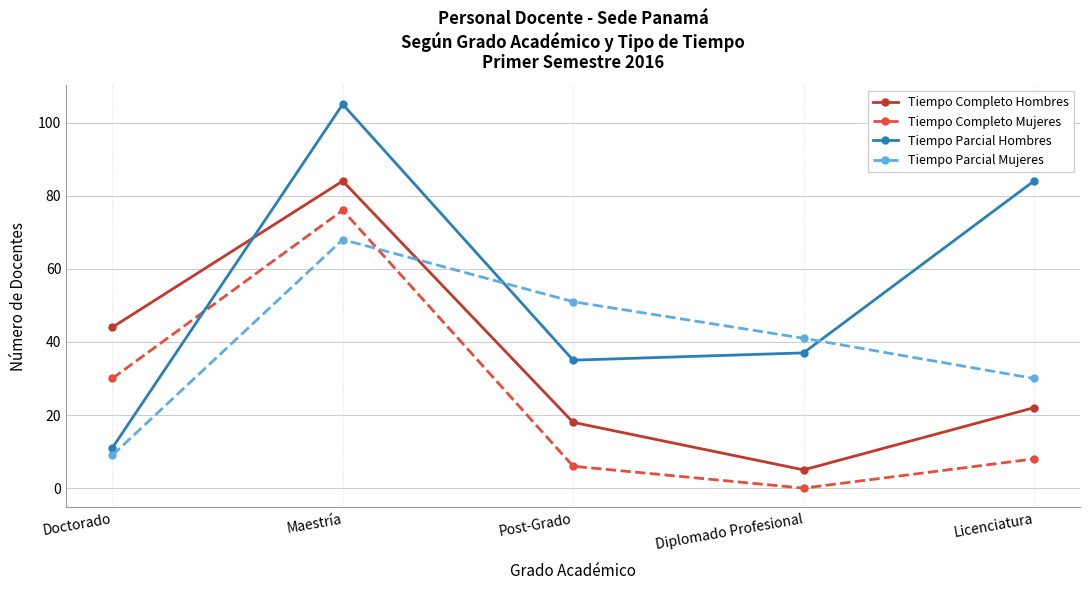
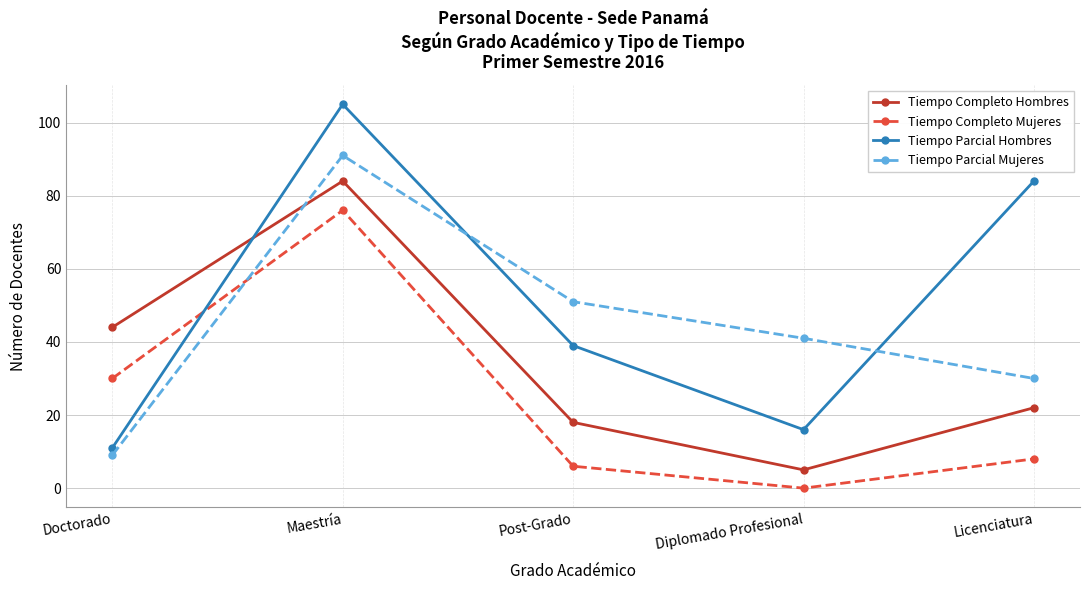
Tiempo Parcial Mujeres, Maestría: 68 -> 91
Tiempo Parcial Hombres, Post-Grado: 35 -> 39
Tiempo Parcial Hombres, Diplomado Profesional: 37 -> 16
